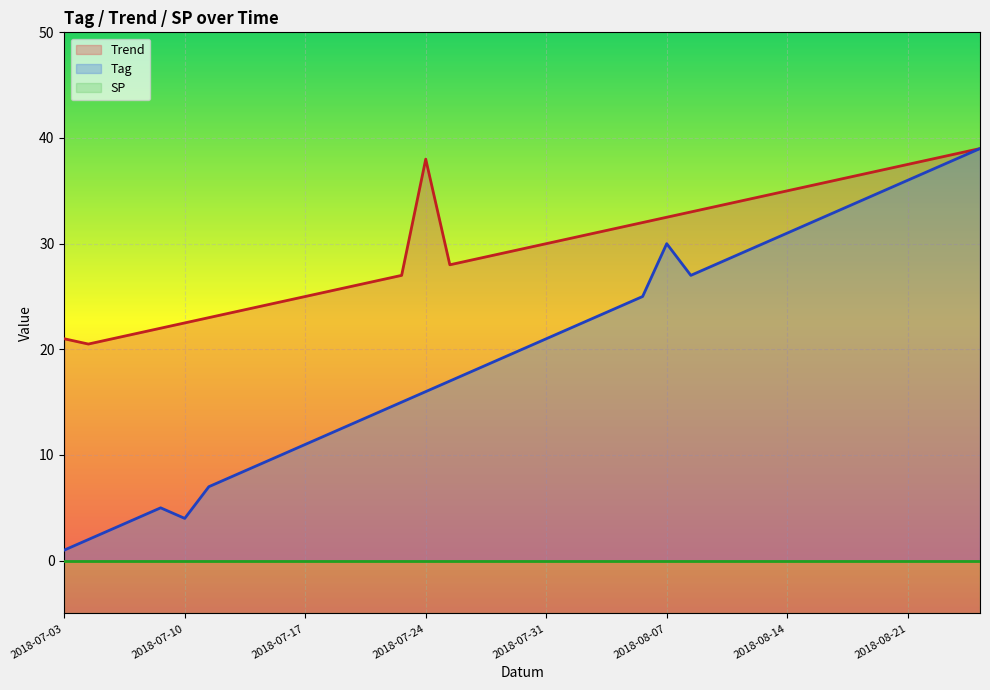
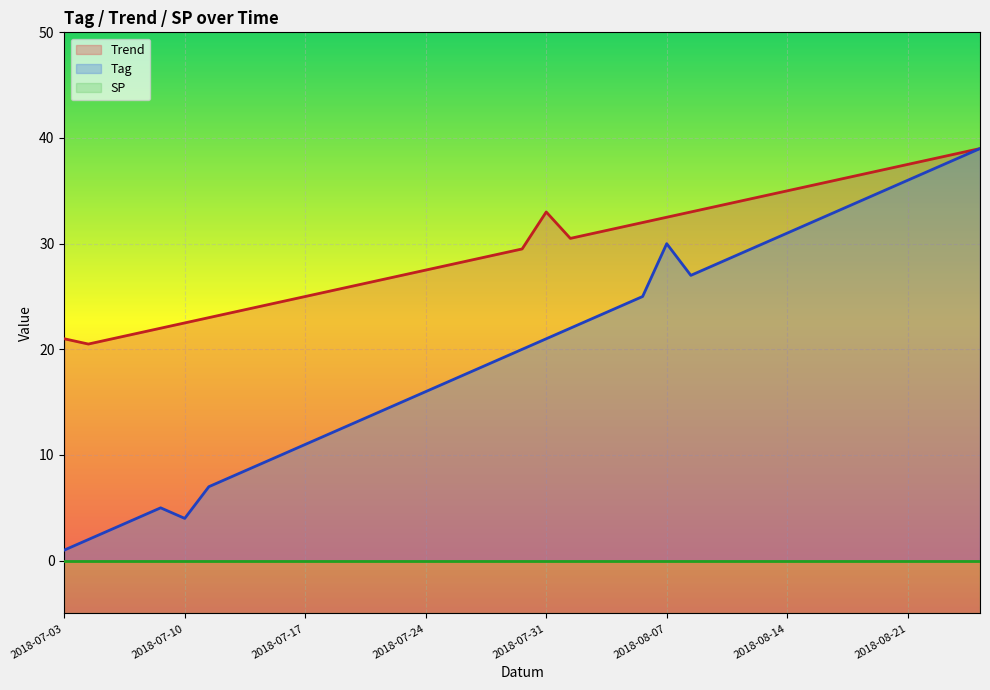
Trend, 2018-07-24: 38.0 -> 27.5
Trend, 2018-07-31: 30 -> 33
